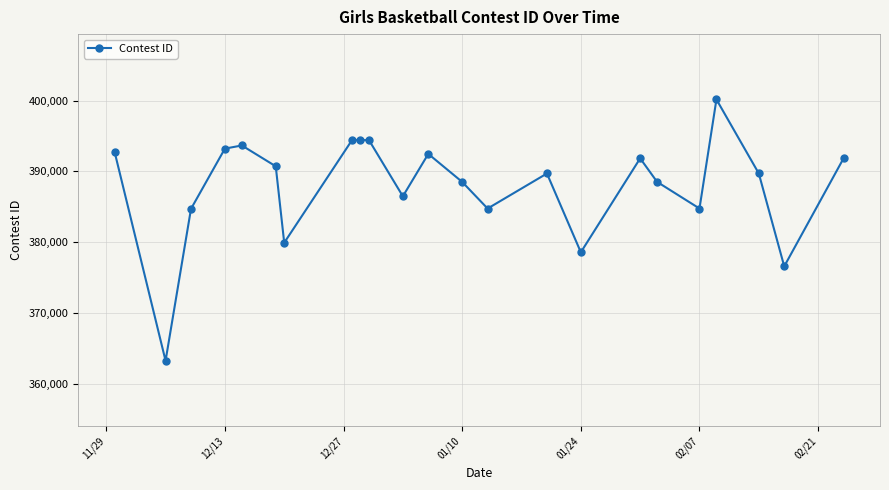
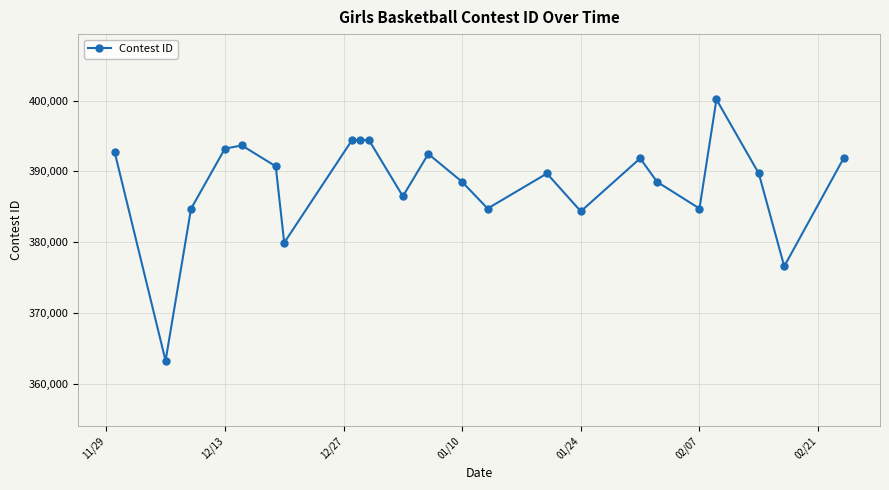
01/24: 379,000 -> 384,000
